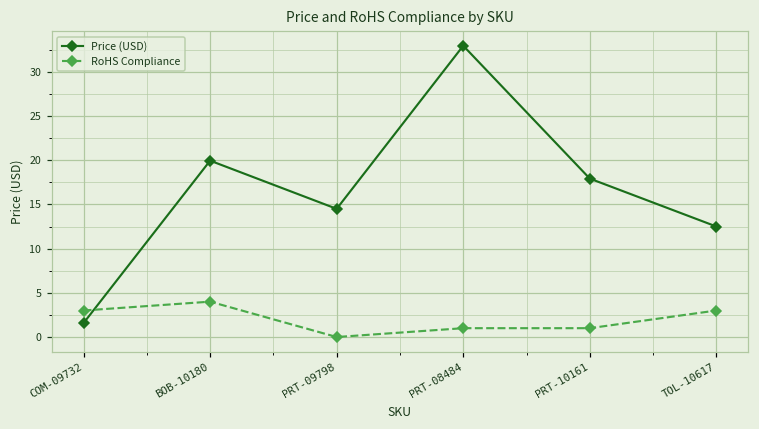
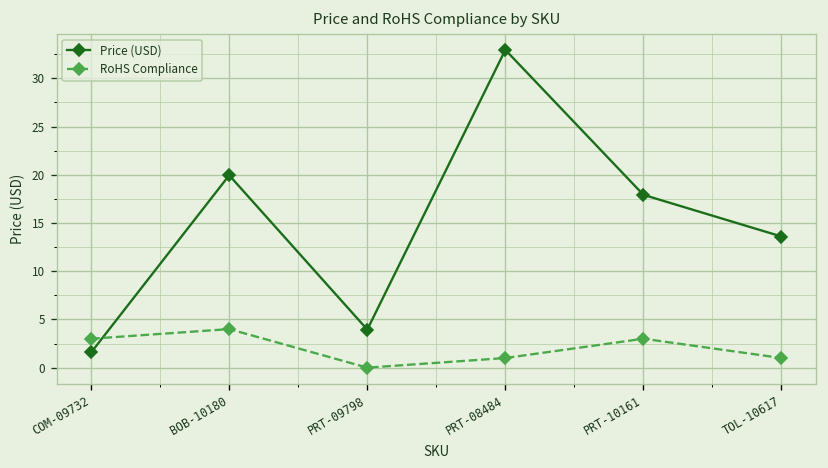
Price (USD), PRT-09798: 15 -> 4
RoHS Compliance, PRT-10161: 1 -> 3
Price (USD), TOL-10617: 13 -> 14
RoHS Compliance, TOL-10617: 3 -> 1
